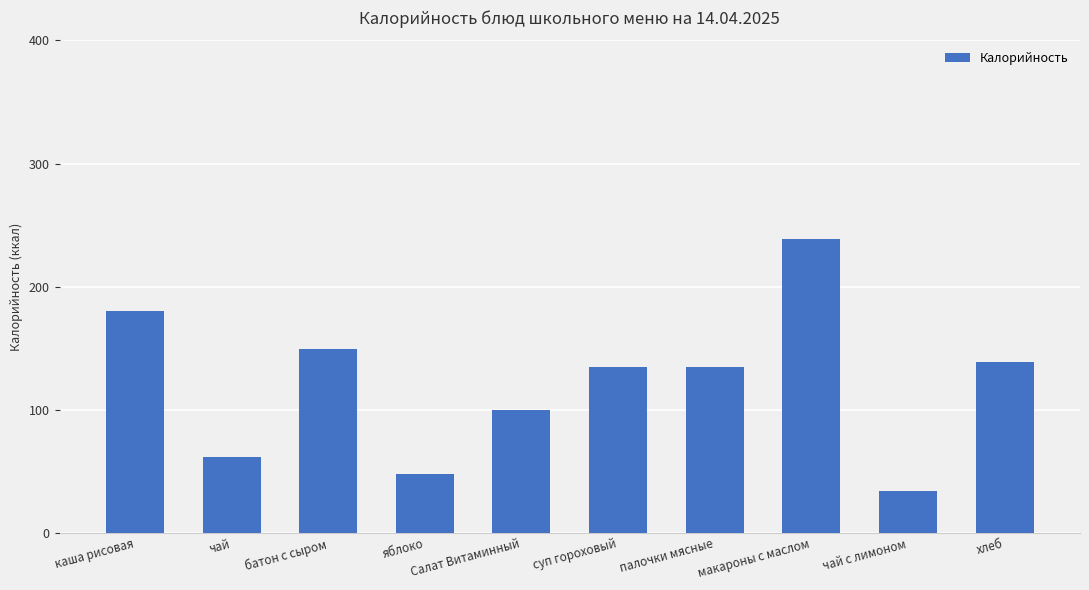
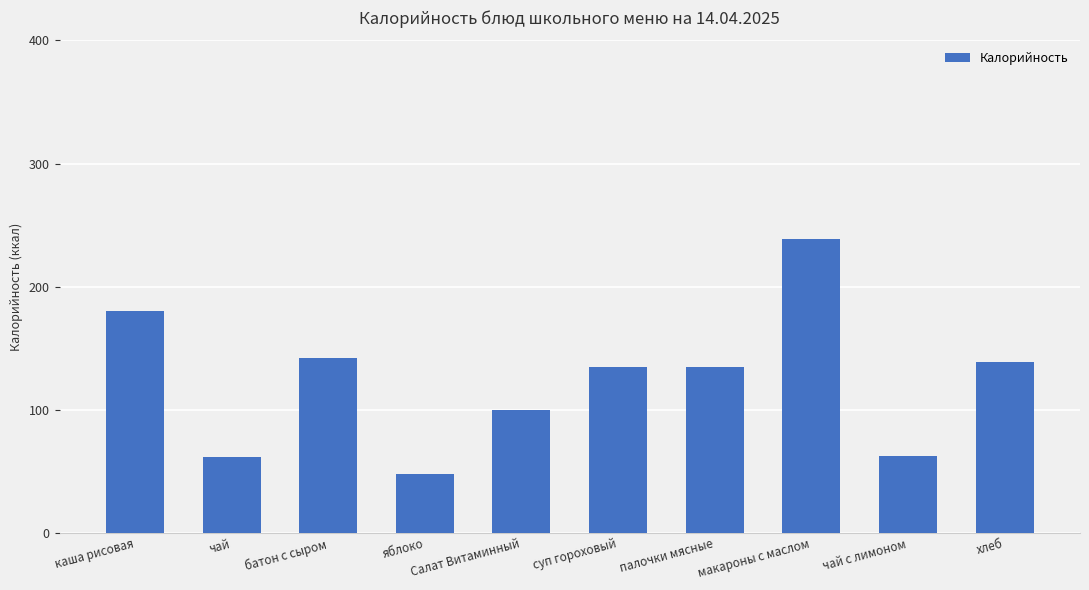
батон с сыром: 149 -> 142
чай с лимоном: 34 -> 62
